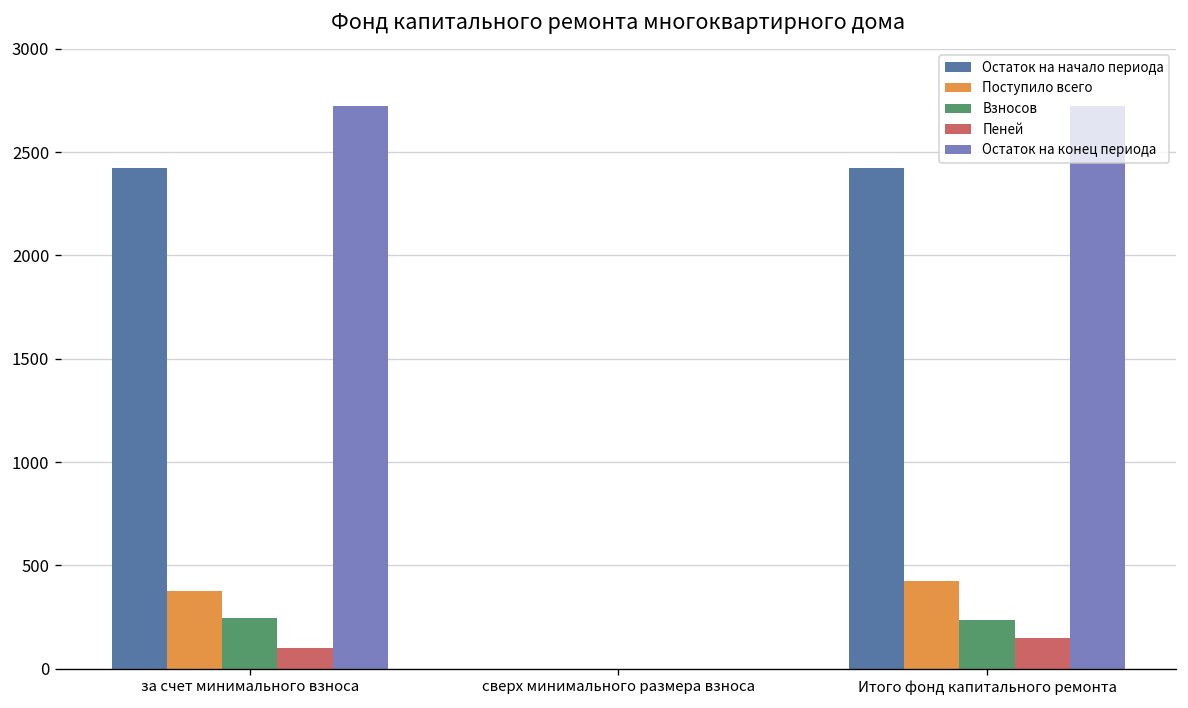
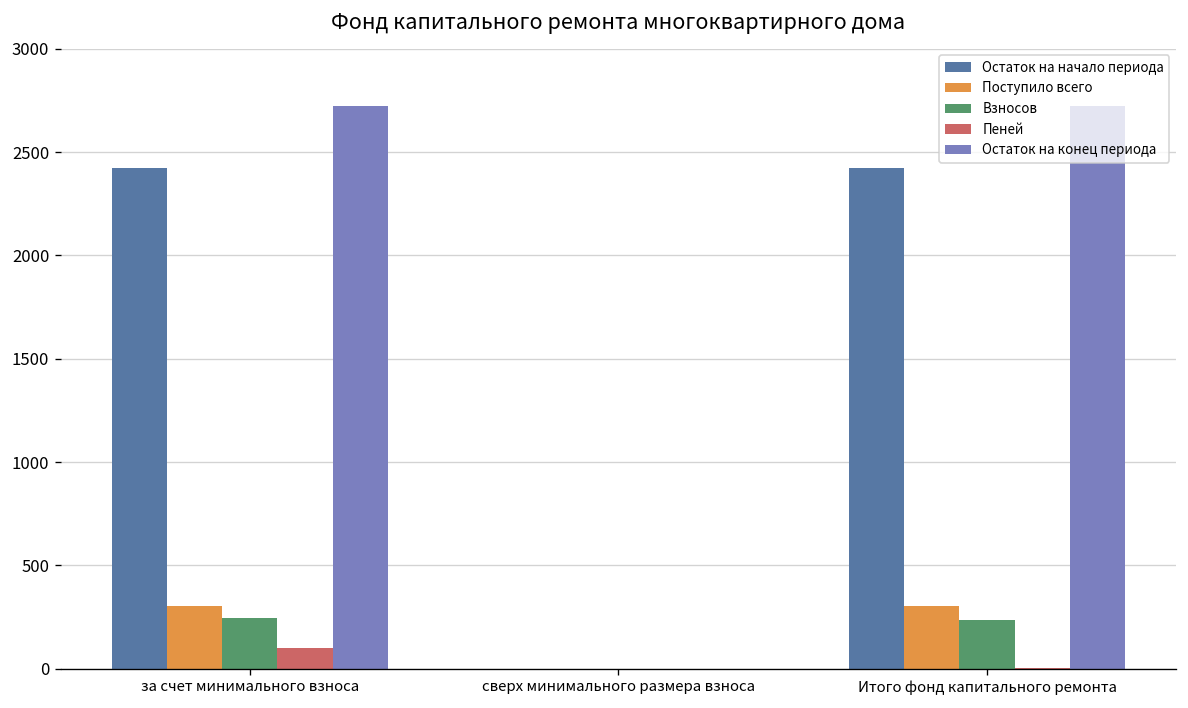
Поступило всего, за счет минимального взноса: 370 -> 300
Поступило всего, Итого фонд капитального ремонта: 430 -> 300
Пеней, Итого фонд капитального ремонта: 150 -> 0
